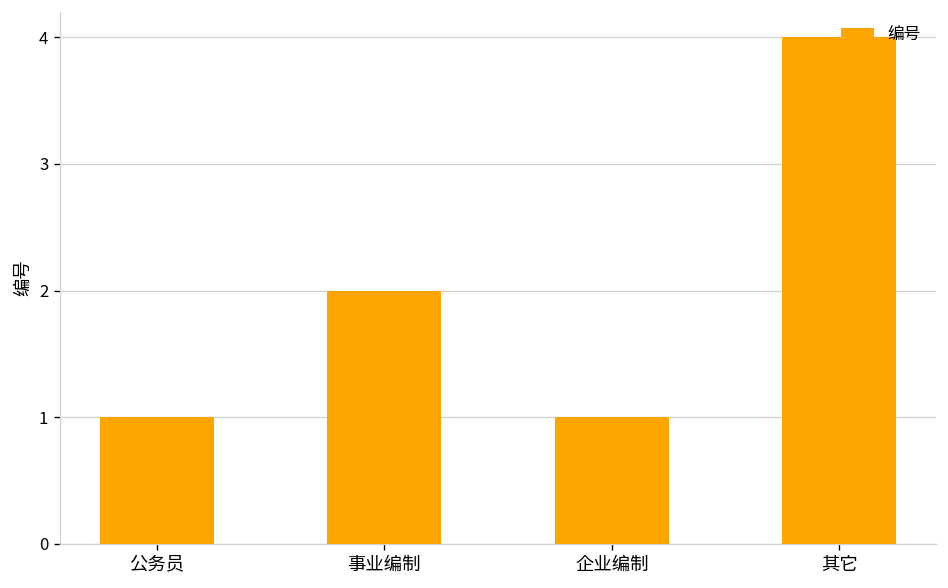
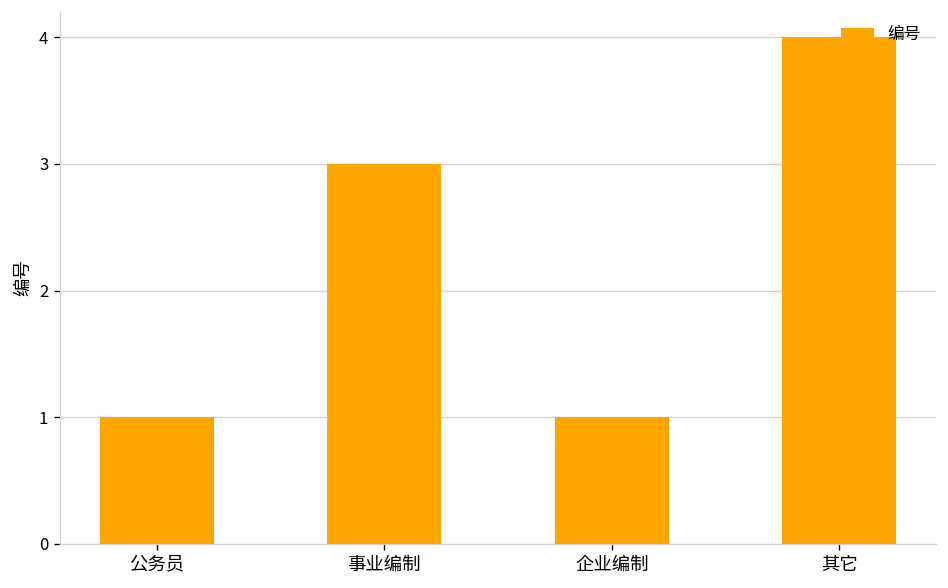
事业编制: 2 -> 3
